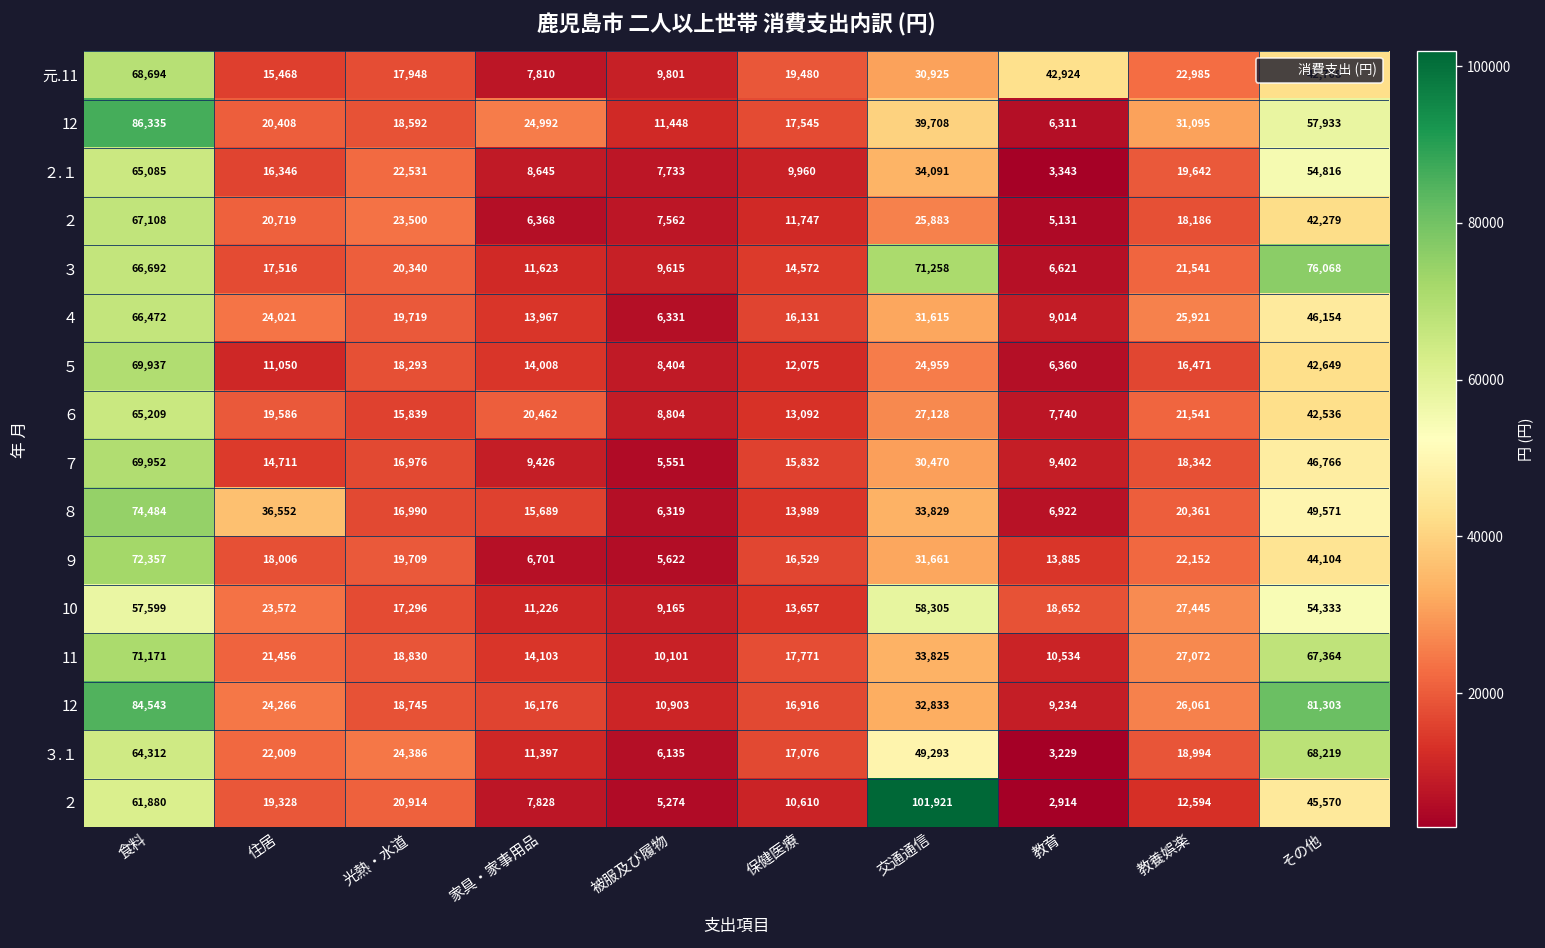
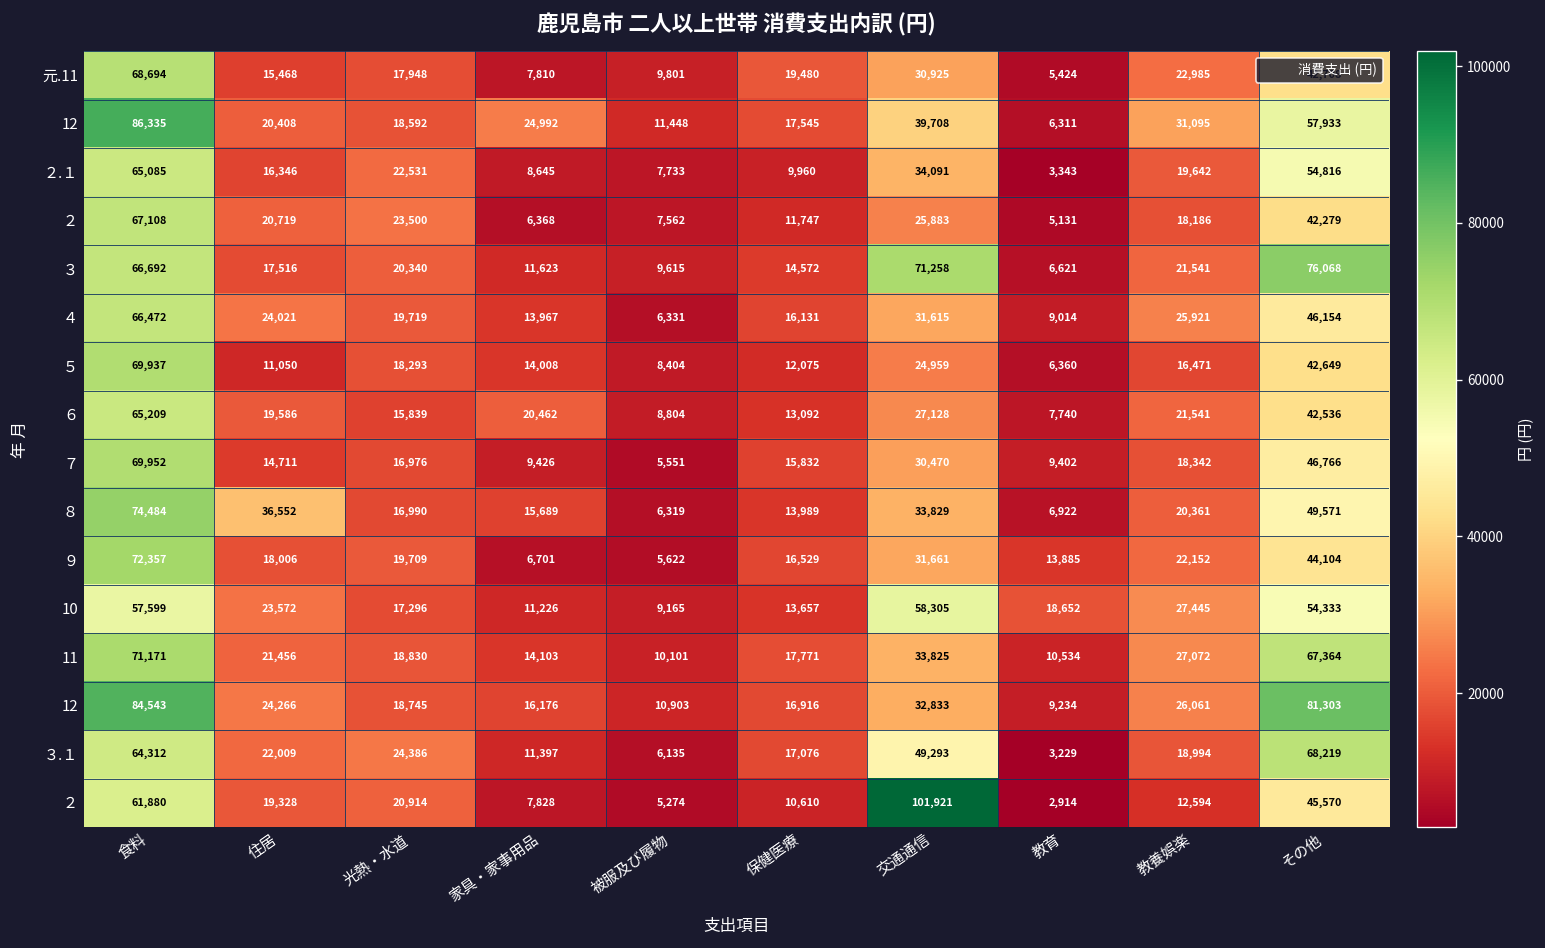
元.11, 教育: 42,924 -> 5,424
